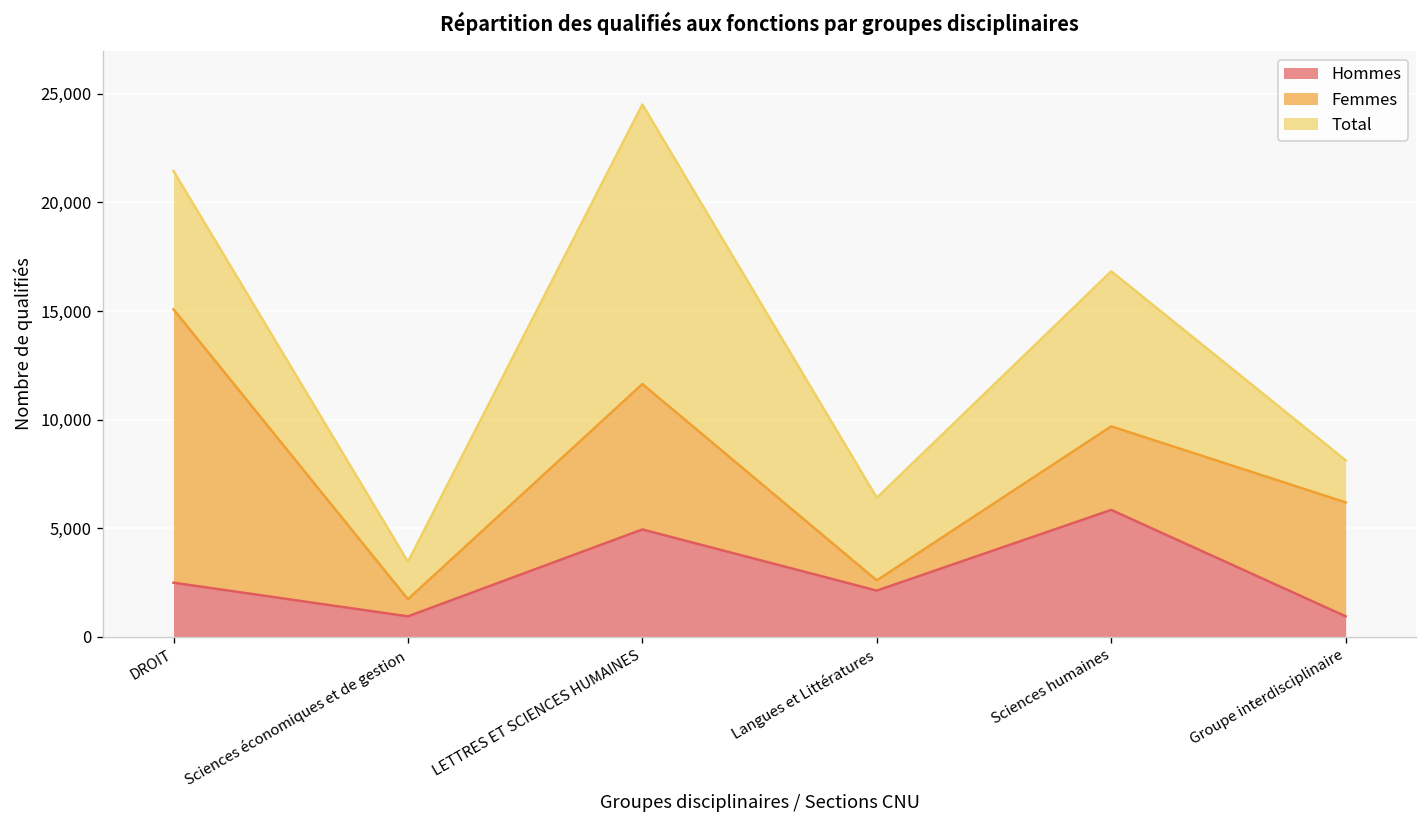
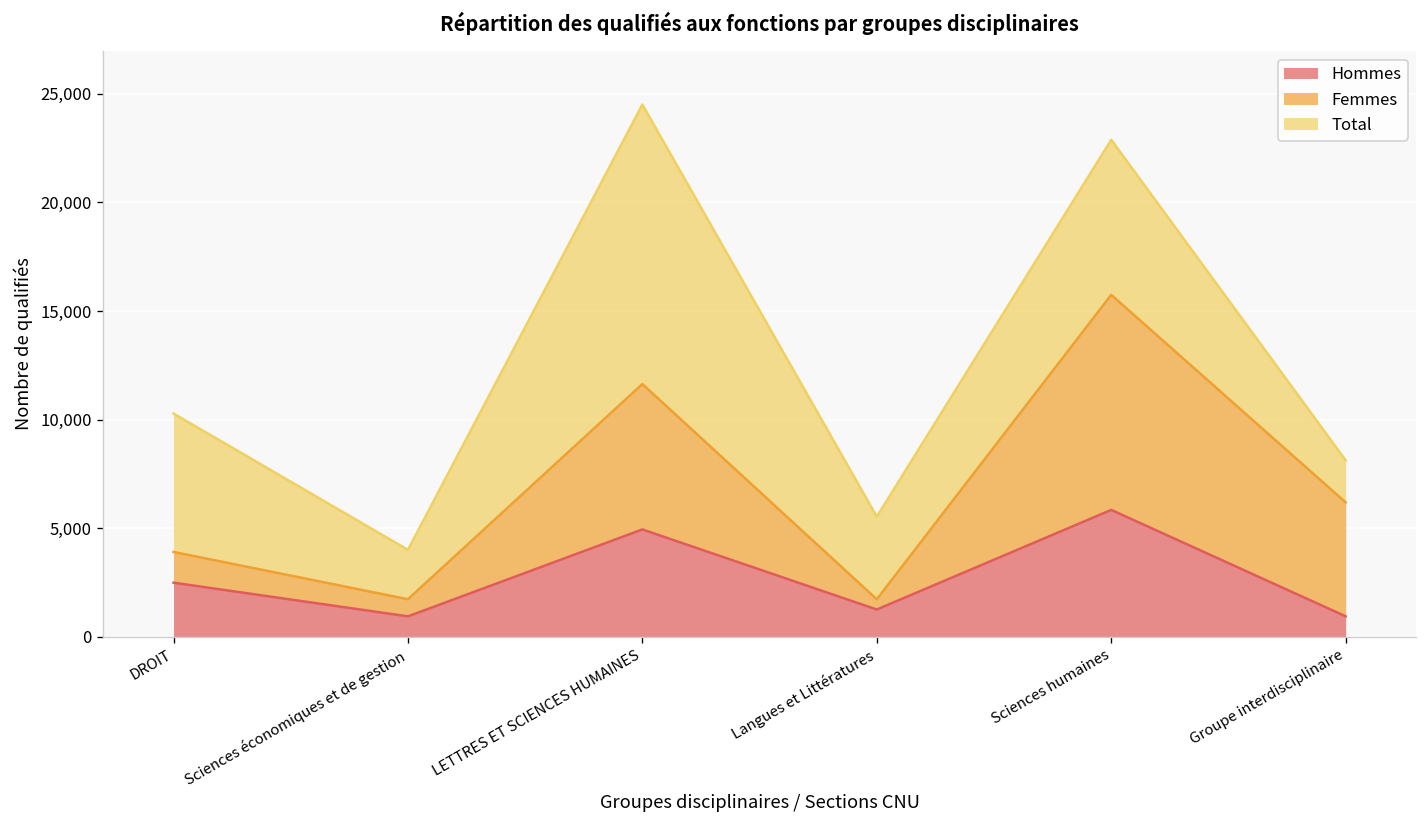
Femmes, DROIT: 12,600 -> 1,400
Total, Sciences économiques et de gestion: 1,700 -> 2,300
Hommes, Langues et Littératures: 2,100 -> 1,300
Femmes, Sciences humaines: 3,800 -> 9,900
